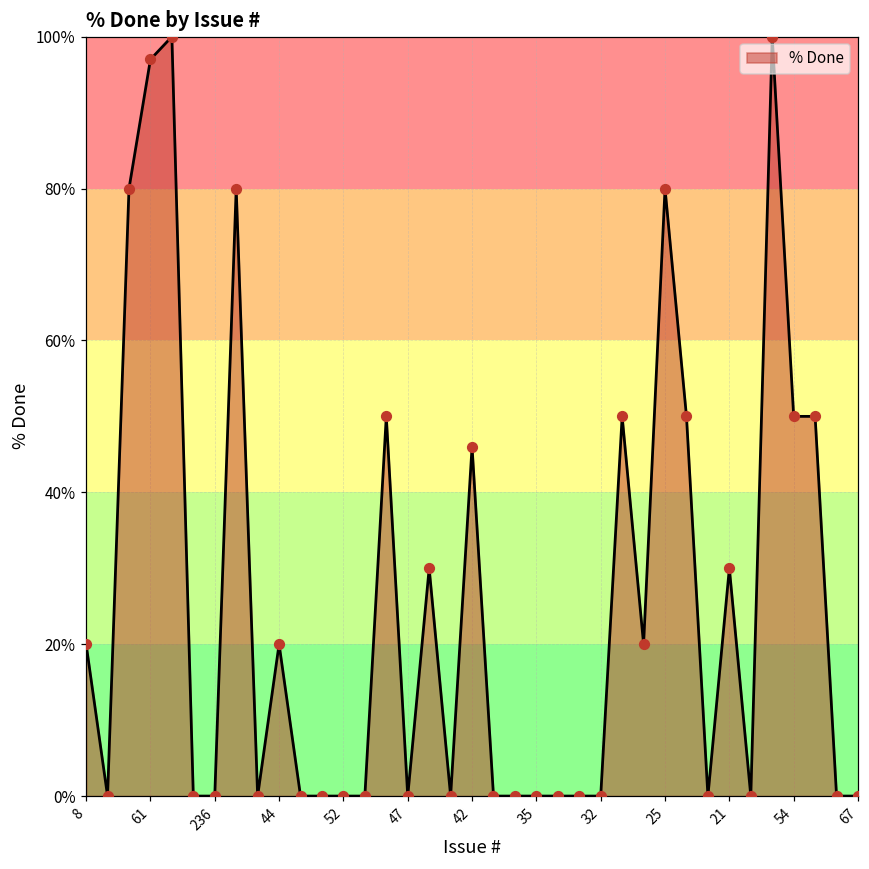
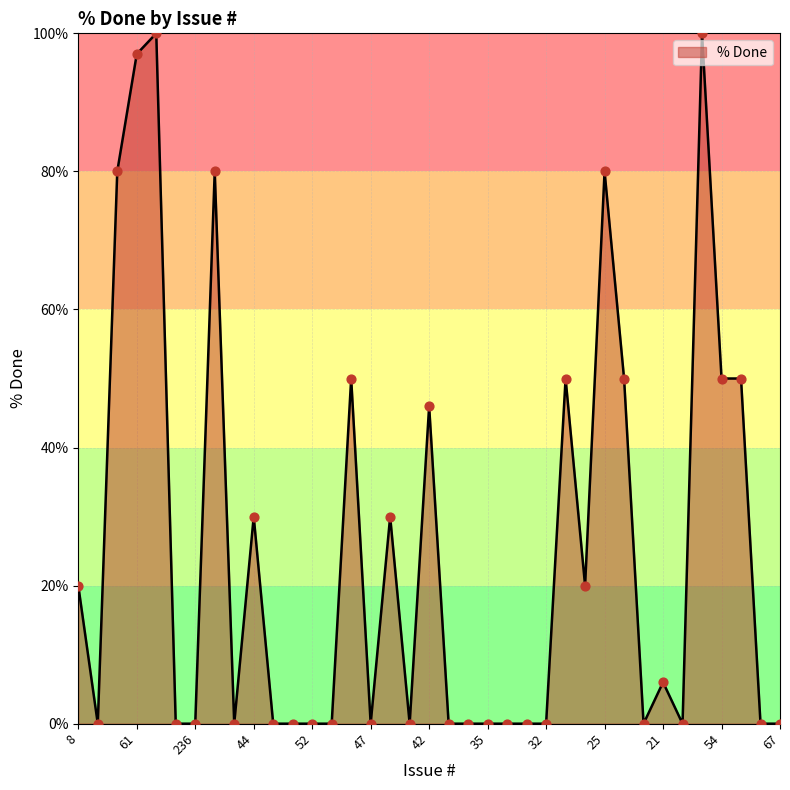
44: 20% -> 30%
21: 30% -> 6%
